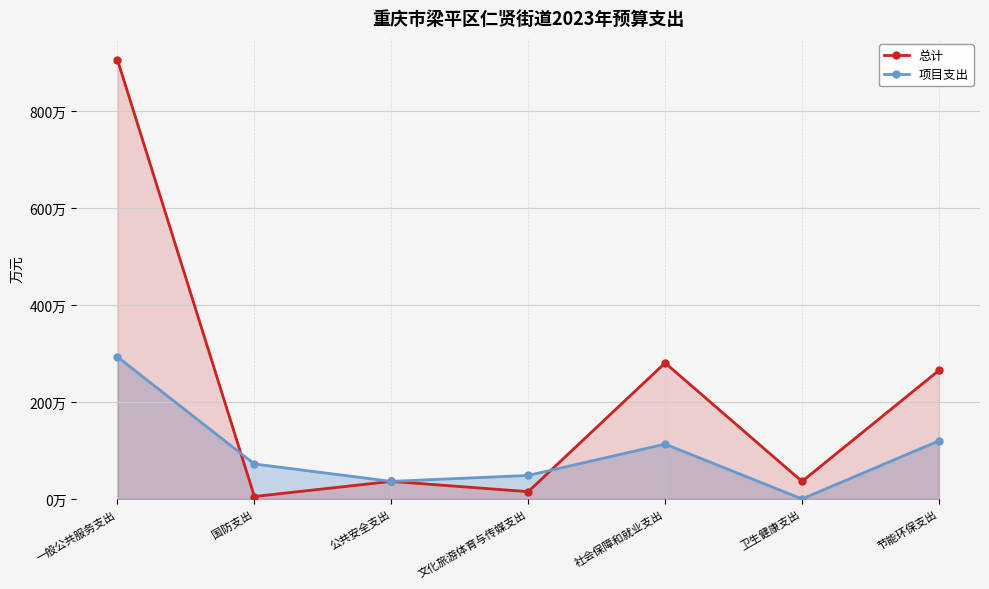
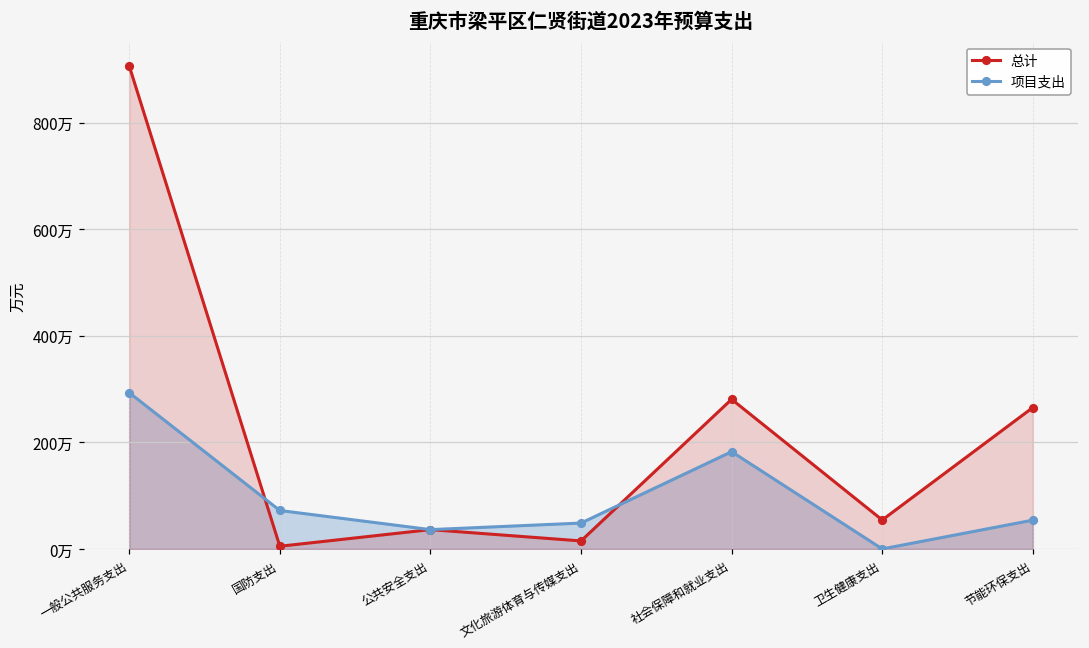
项目支出, 社会保障和就业支出: 110万 -> 180万
总计, 卫生健康支出: 40万 -> 50万
项目支出, 节能环保支出: 120万 -> 50万
